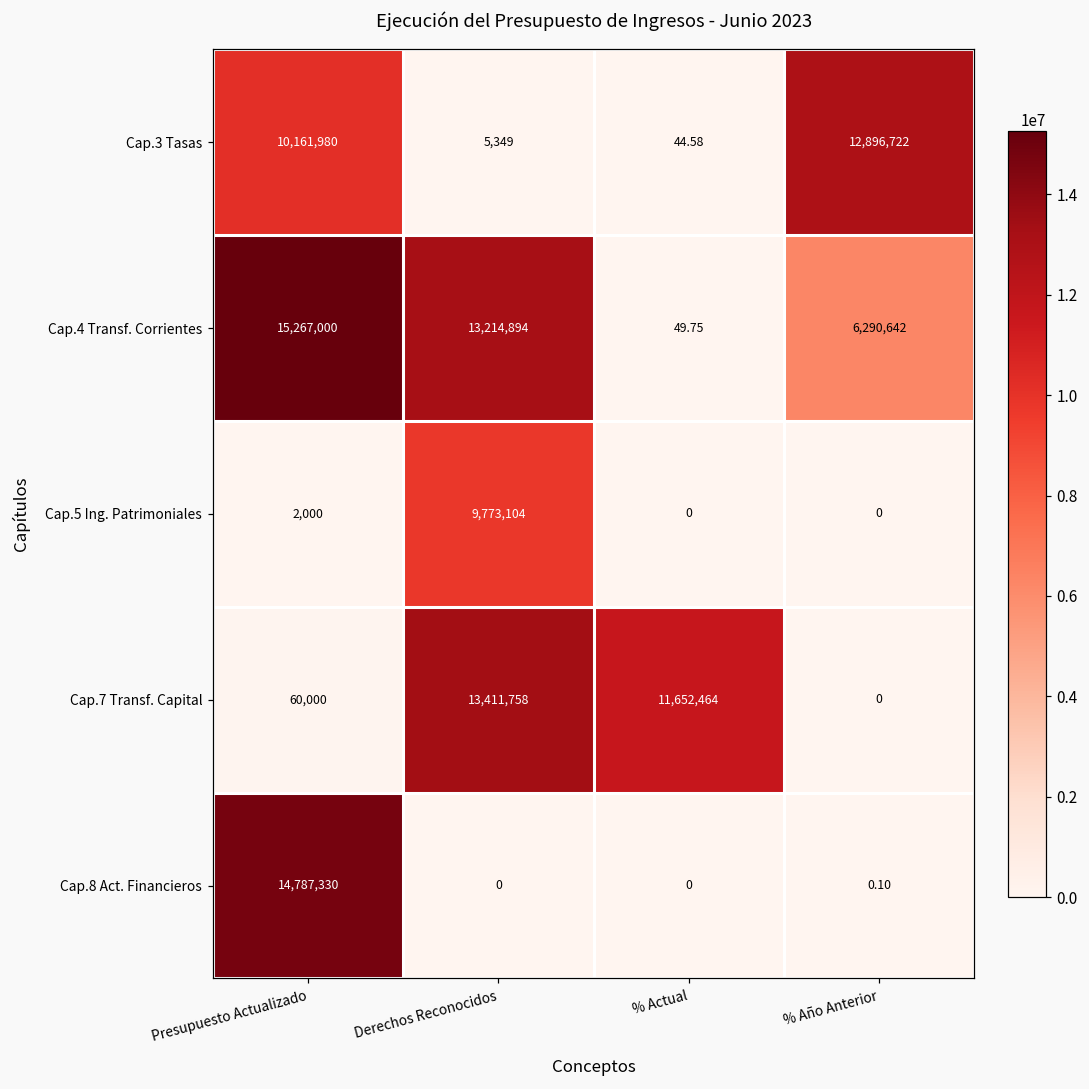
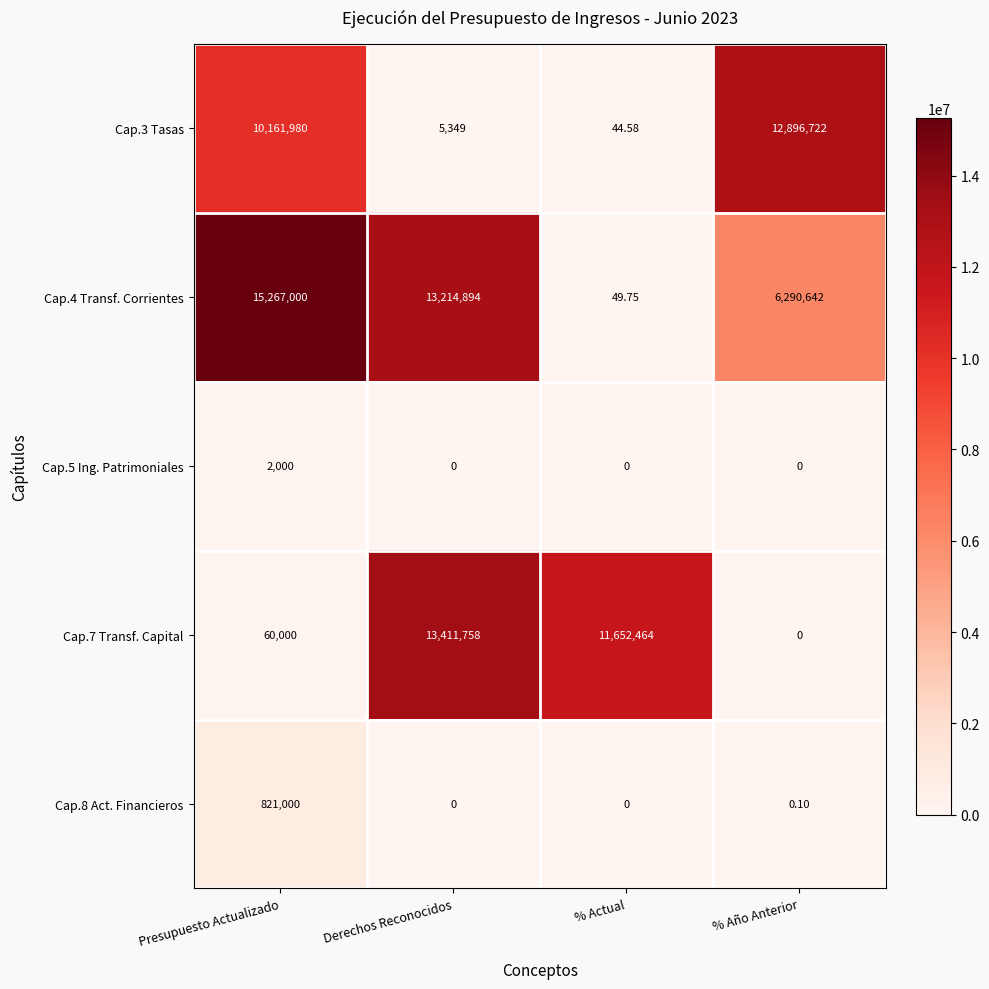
Cap.5 Ing. Patrimoniales, Derechos Reconocidos: 9,773,104 -> 0
Cap.8 Act. Financieros, Presupuesto Actualizado: 14,787,330 -> 821,000
